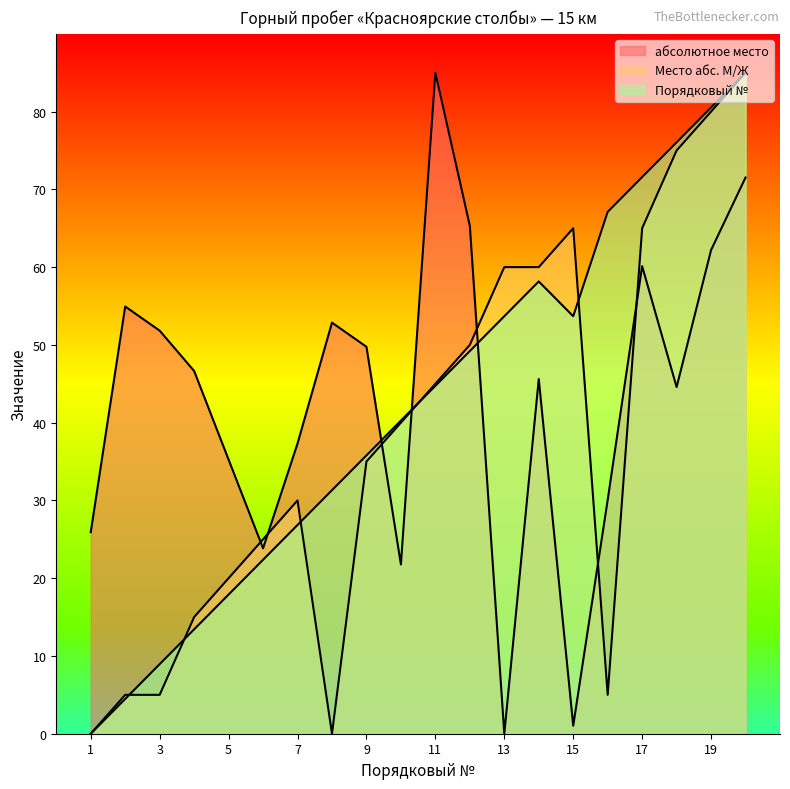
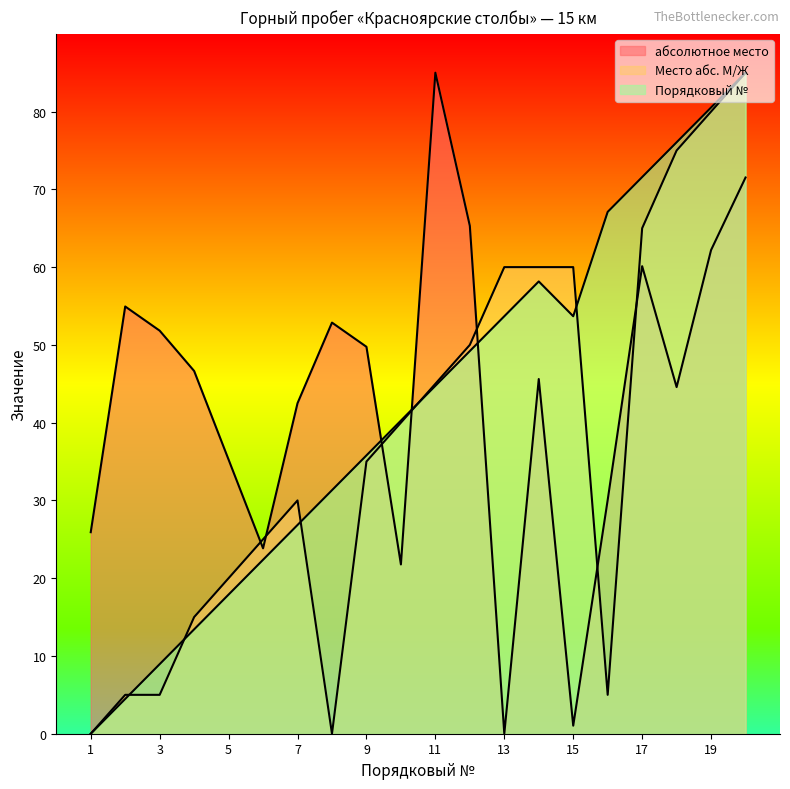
абсолютное место, 7: 37 -> 43
Место абс. М/Ж, 15: 65 -> 60
